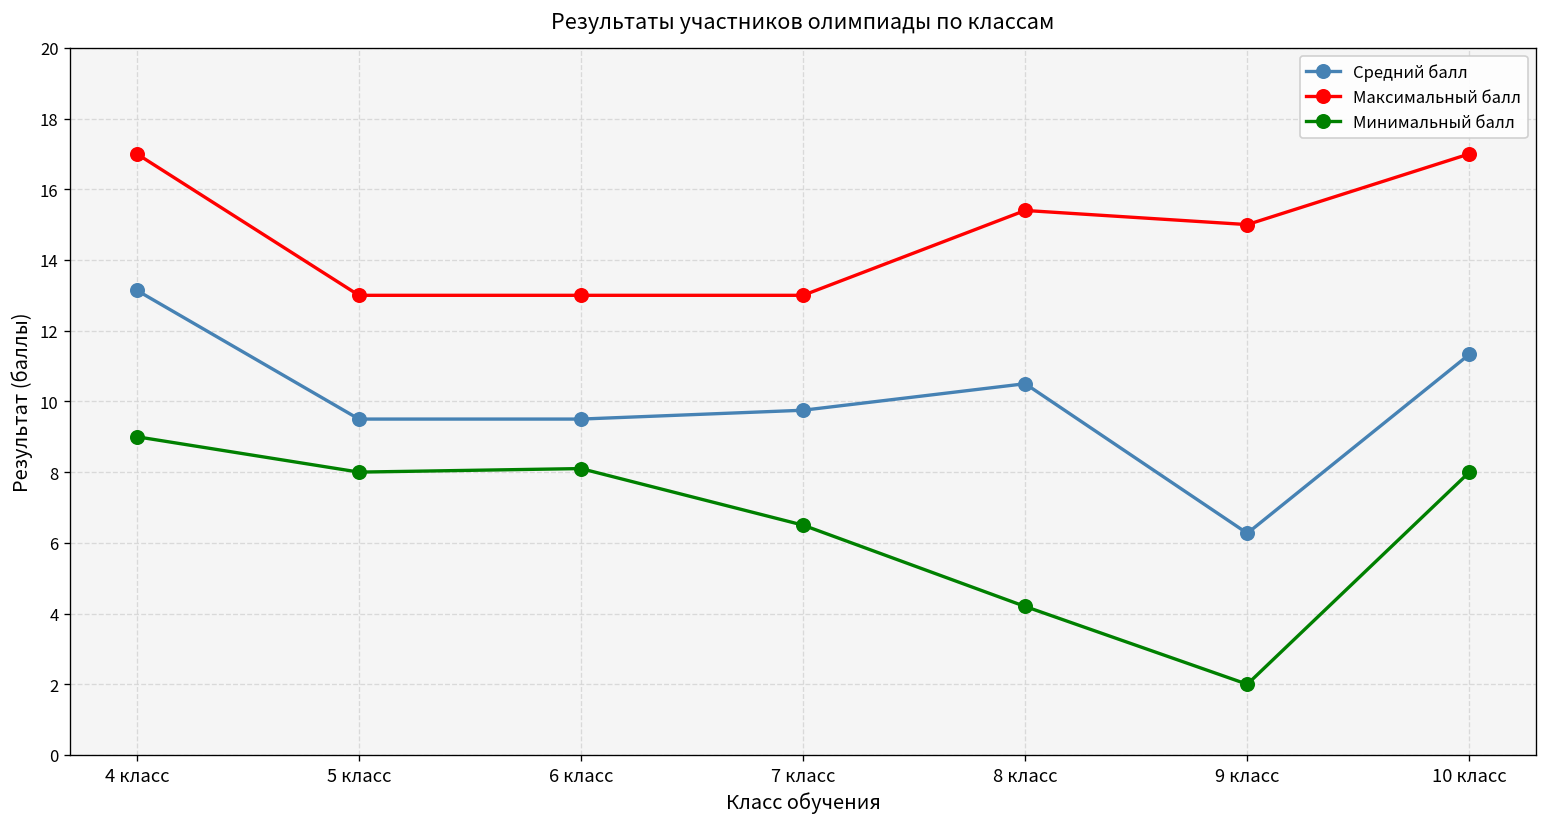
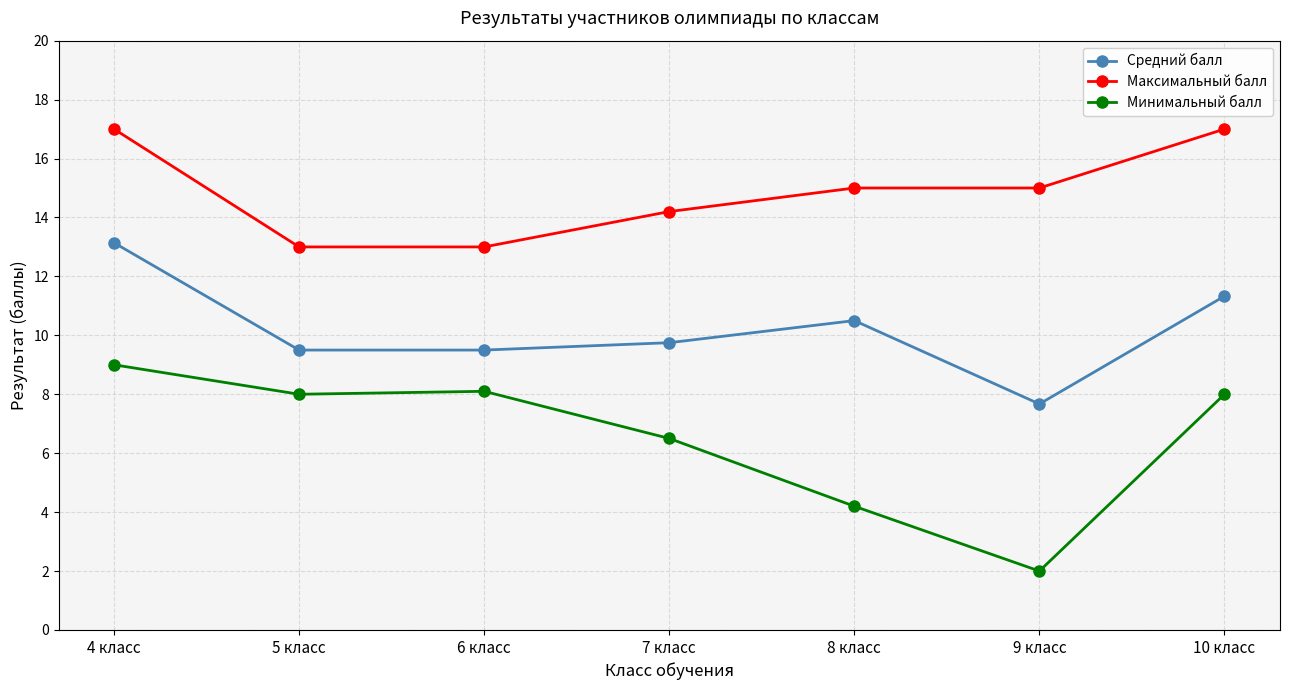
Максимальный балл, 7 класс: 13.0 -> 14.2
Максимальный балл, 8 класс: 15.4 -> 15.0
Средний балл, 9 класс: 6.3 -> 7.7
